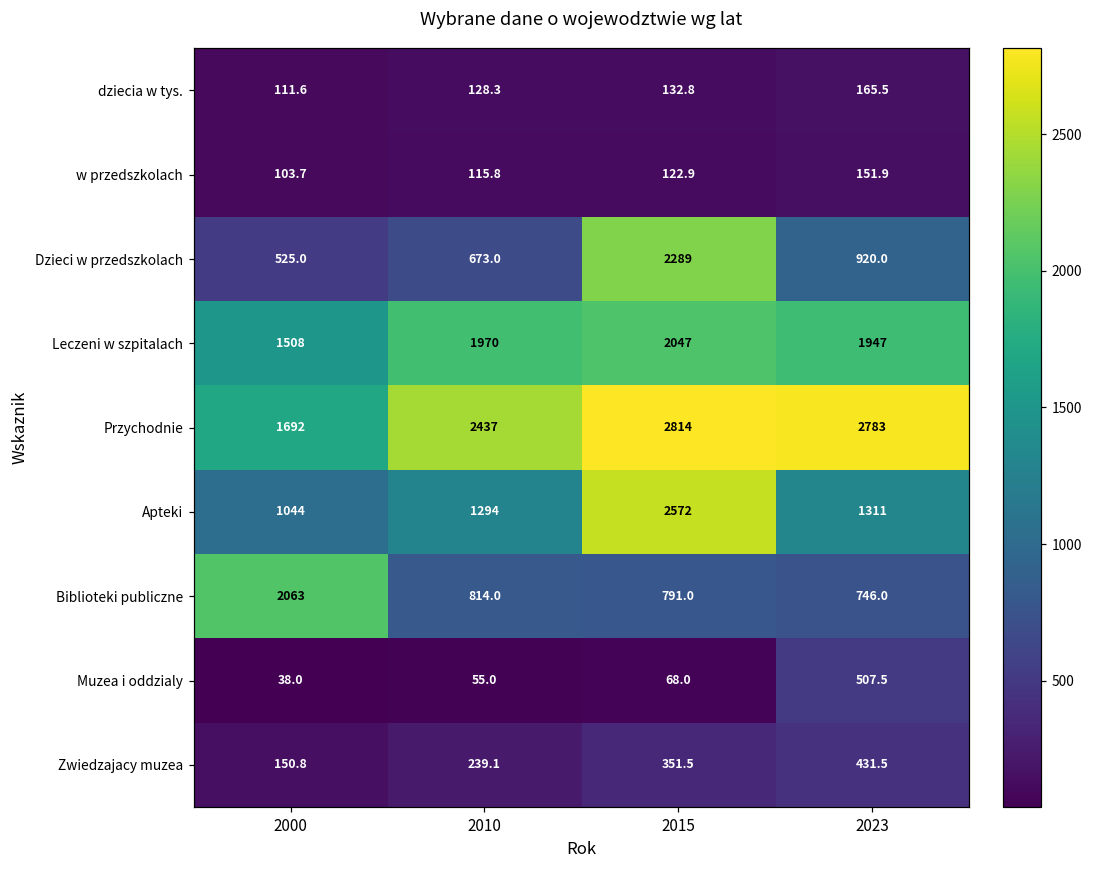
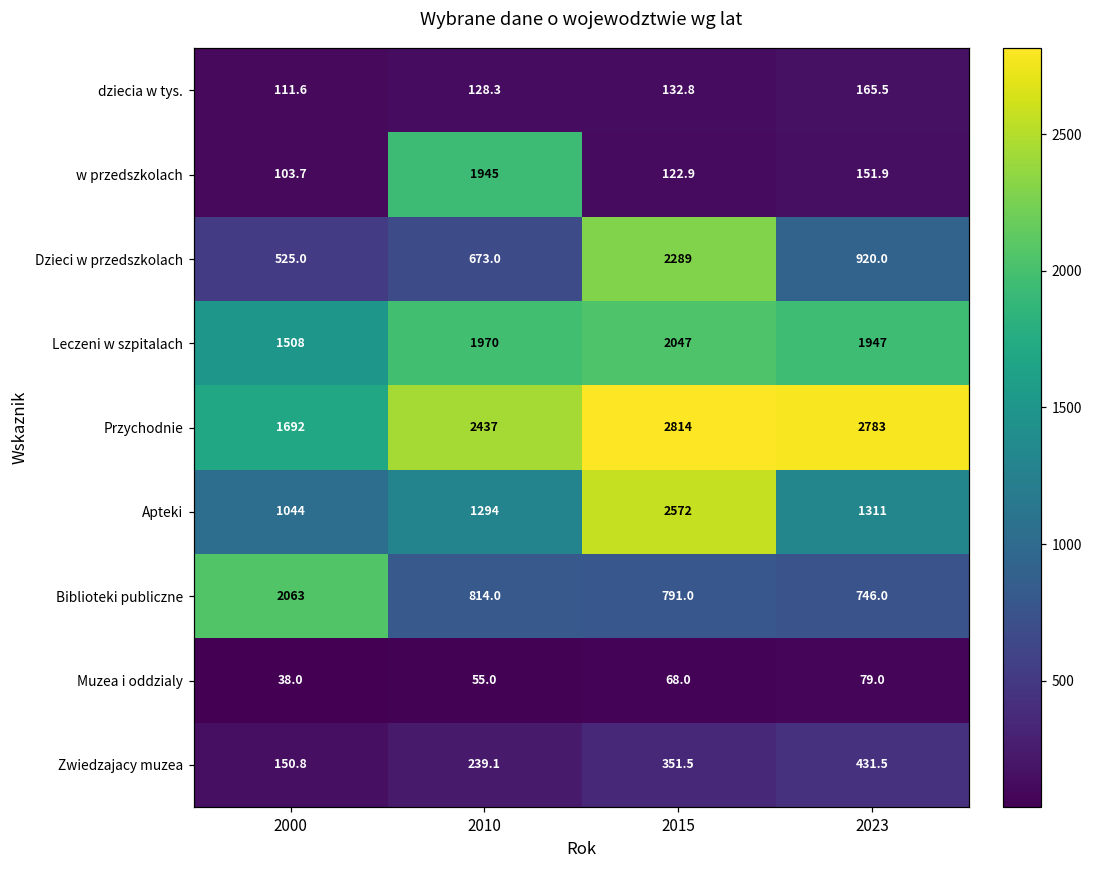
w przedszkolach, 2010: 115.8 -> 1945
Muzea i oddzialy, 2023: 507.5 -> 79.0
